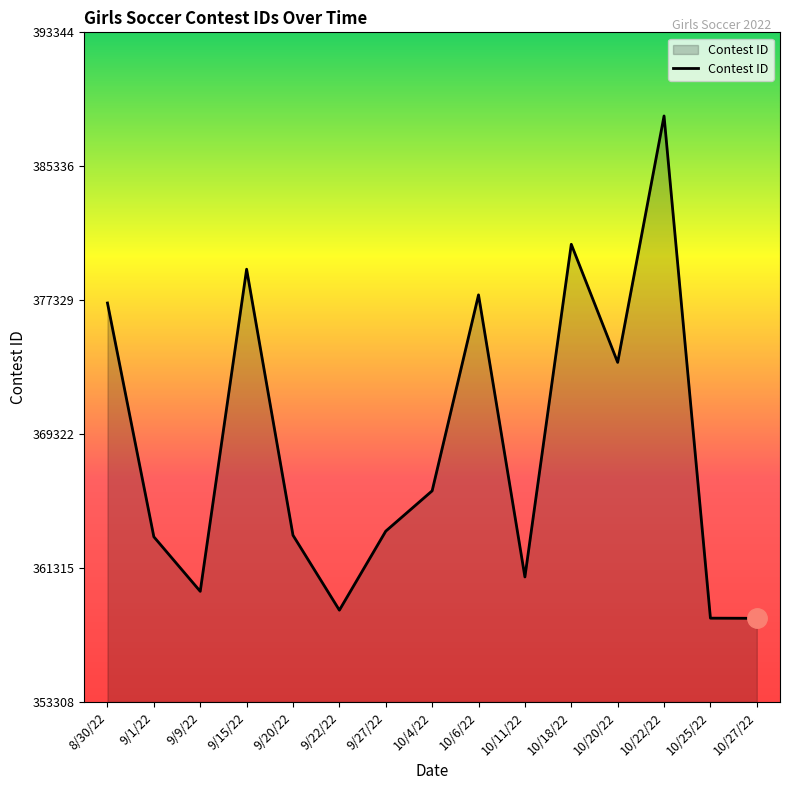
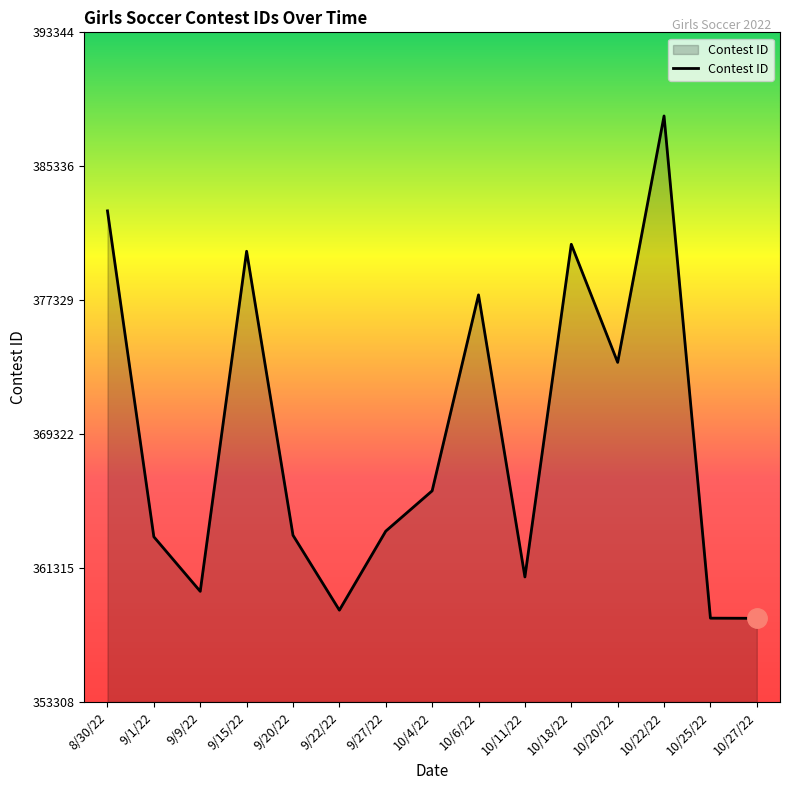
Contest ID, 8/30/22: 377200 -> 382700
Contest ID, 9/15/22: 379200 -> 380300
